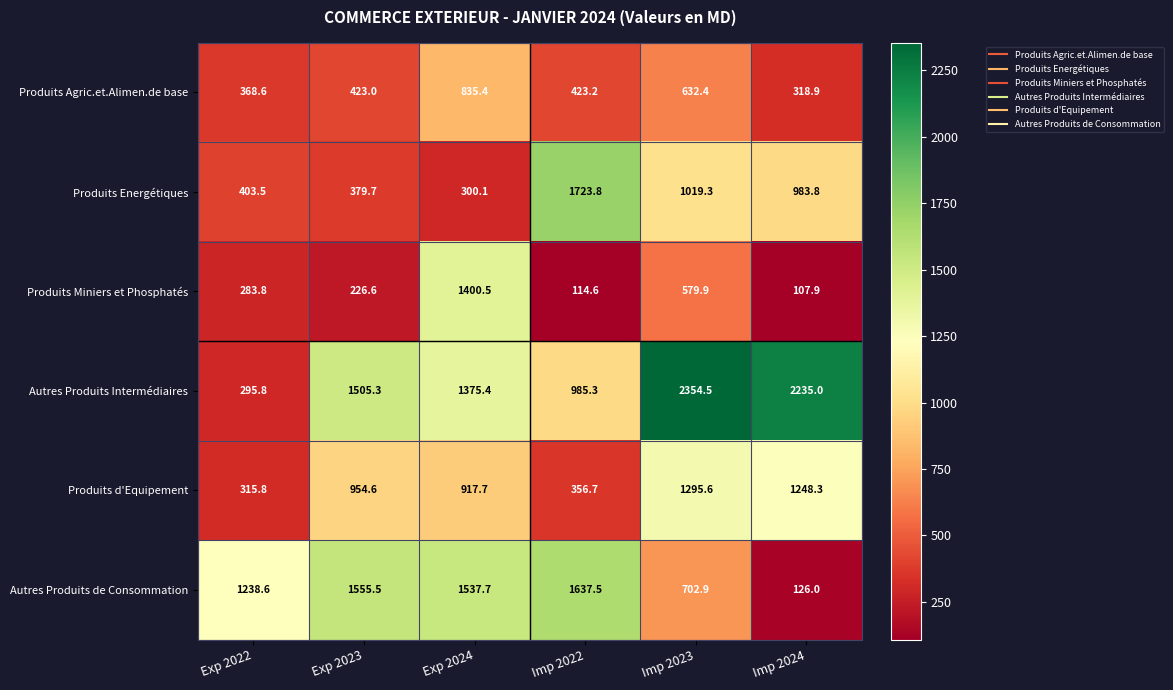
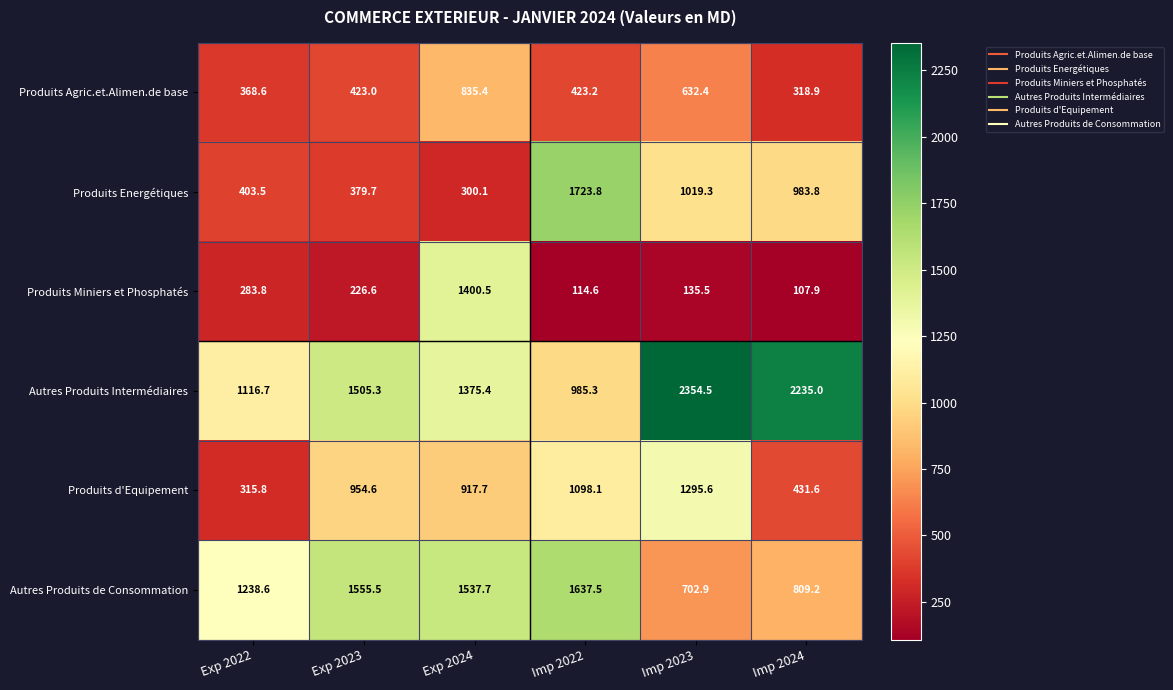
Produits Miniers et Phosphatés, Imp 2023: 579.9 -> 135.5
Autres Produits Intermédiaires, Exp 2022: 295.8 -> 1116.7
Produits d'Equipement, Imp 2022: 356.7 -> 1098.1
Produits d'Equipement, Imp 2024: 1248.3 -> 431.6
Autres Produits de Consommation, Imp 2024: 126.0 -> 809.2
